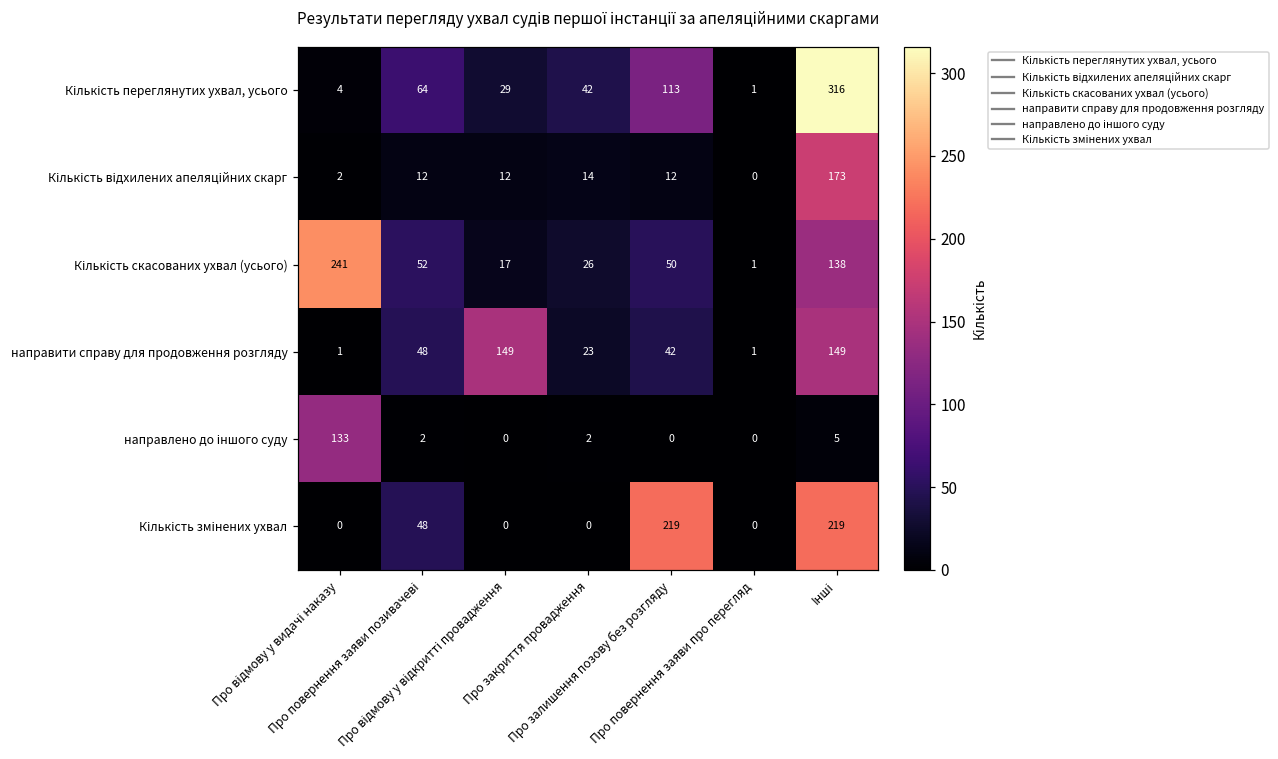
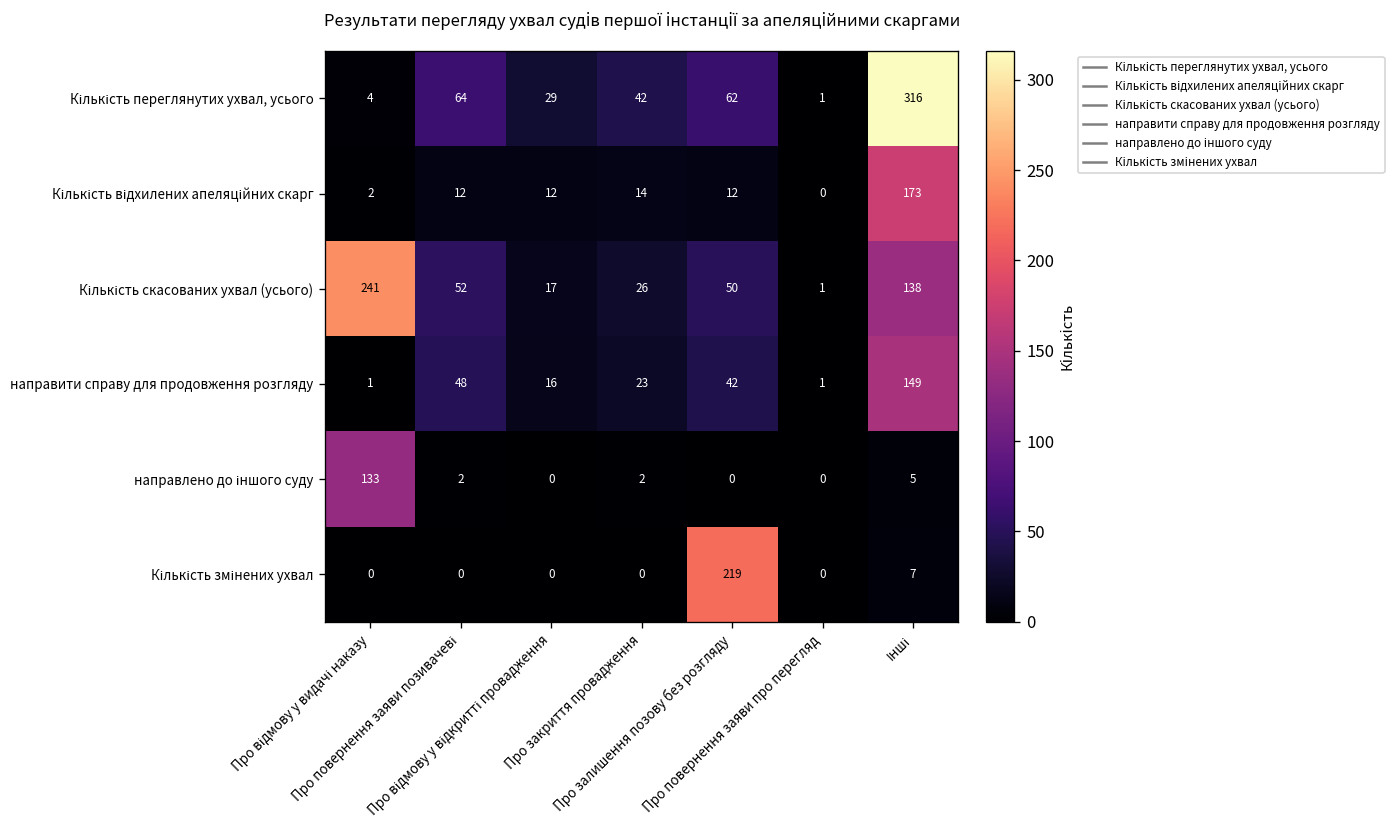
Кількість переглянутих ухвал, усього, Про залишення позову без розгляду: 113 -> 62
направити справу для продовження розгляду, Про відмову у відкритті провадження: 149 -> 16
Кількість змінених ухвал, Про повернення заяви позивачеві: 48 -> 0
Кількість змінених ухвал, Інші: 219 -> 7
